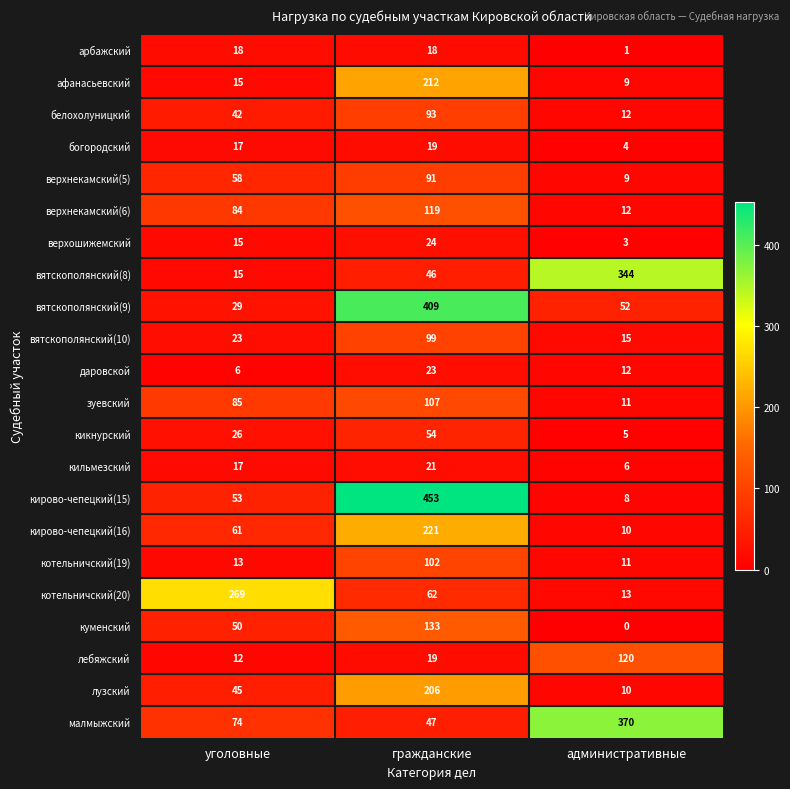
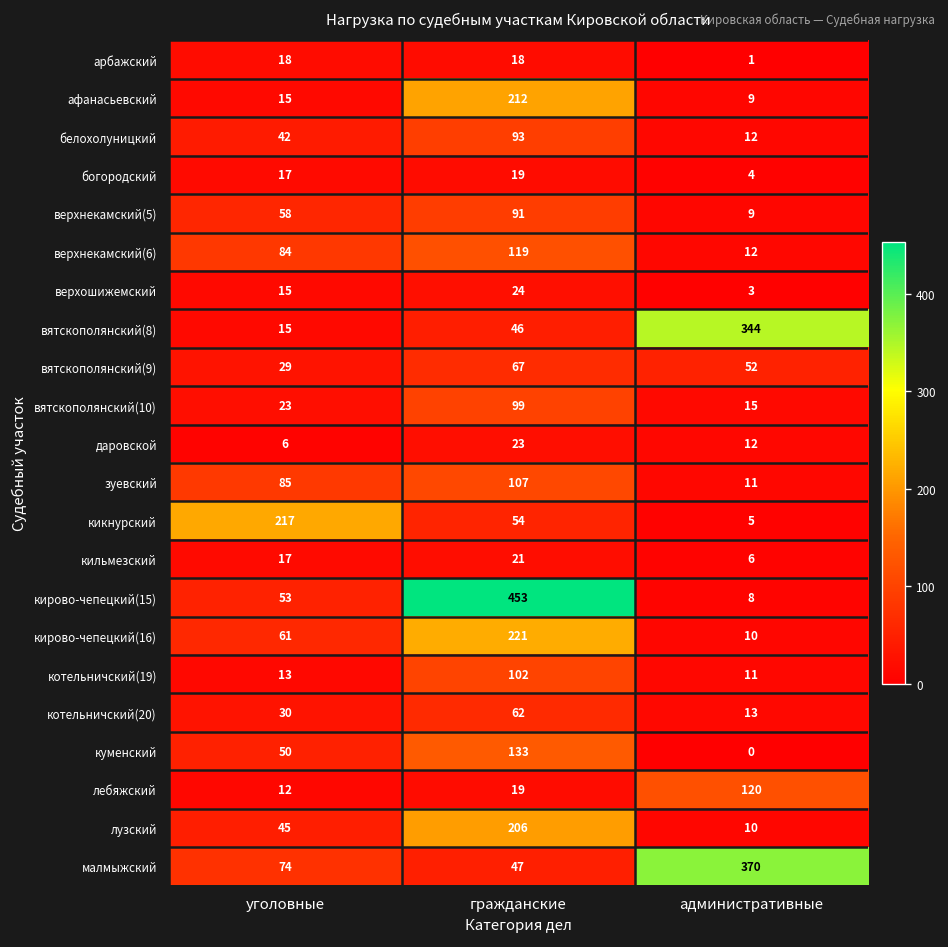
вятскополянский(9), гражданские: 409 -> 67
кикнурский, уголовные: 26 -> 217
котельничский(20), уголовные: 269 -> 30
